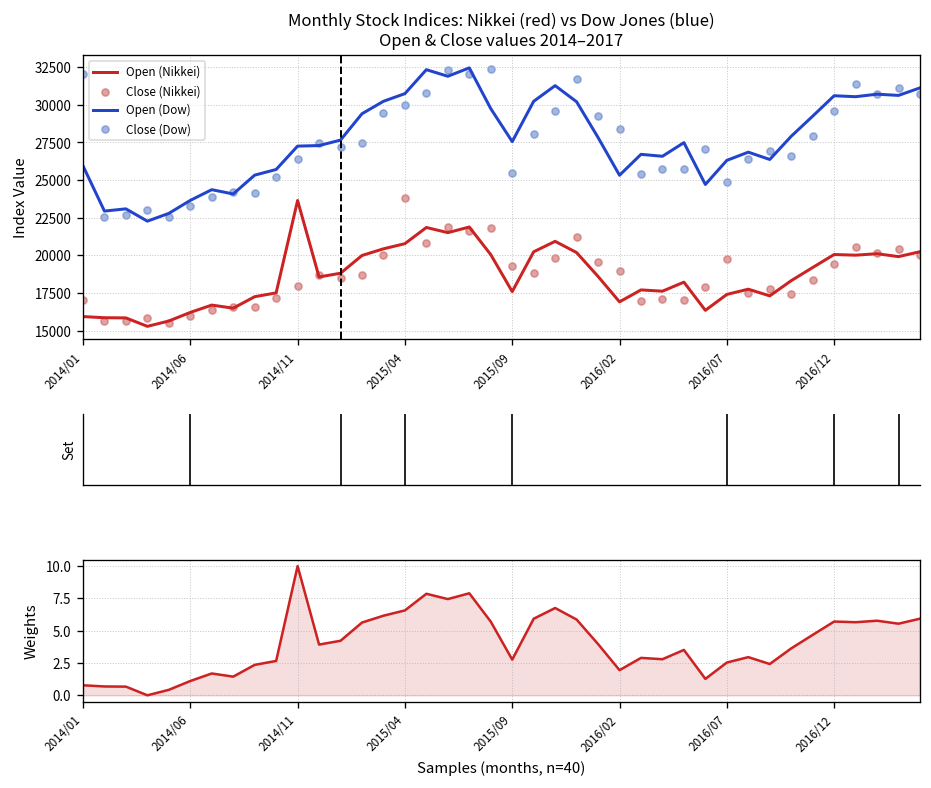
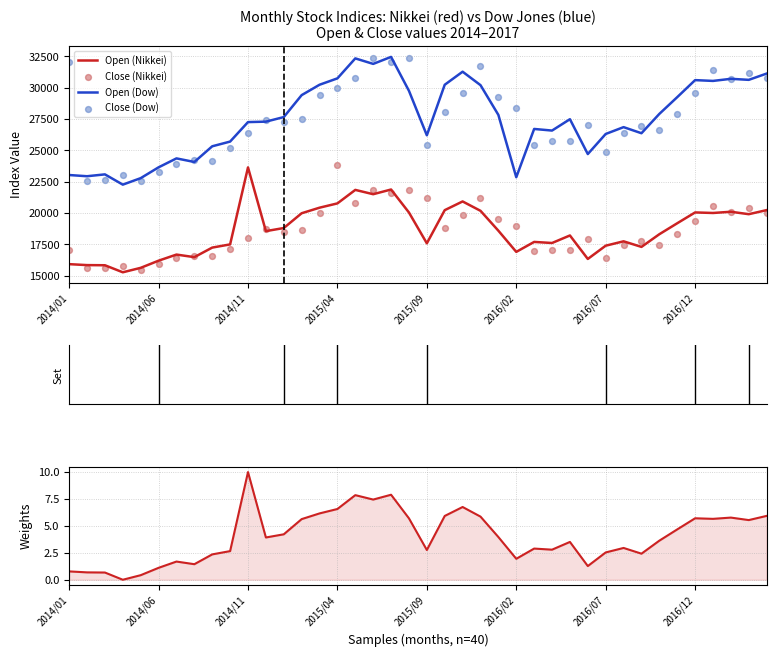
Monthly Stock Indices: Nikkei (red) vs Dow Jones (blue) Open & Close values 2014–2017, Open (Dow), 2014/01: 25900 -> 23000
Monthly Stock Indices: Nikkei (red) vs Dow Jones (blue) Open & Close values 2014–2017, Open (Dow), 2015/09: 27600 -> 26200
Monthly Stock Indices: Nikkei (red) vs Dow Jones (blue) Open & Close values 2014–2017, Close (Nikkei), 2015/09: 19300 -> 21200
Monthly Stock Indices: Nikkei (red) vs Dow Jones (blue) Open & Close values 2014–2017, Open (Dow), 2016/02: 25300 -> 22900
Monthly Stock Indices: Nikkei (red) vs Dow Jones (blue) Open & Close values 2014–2017, Close (Nikkei), 2016/07: 19800 -> 16500
